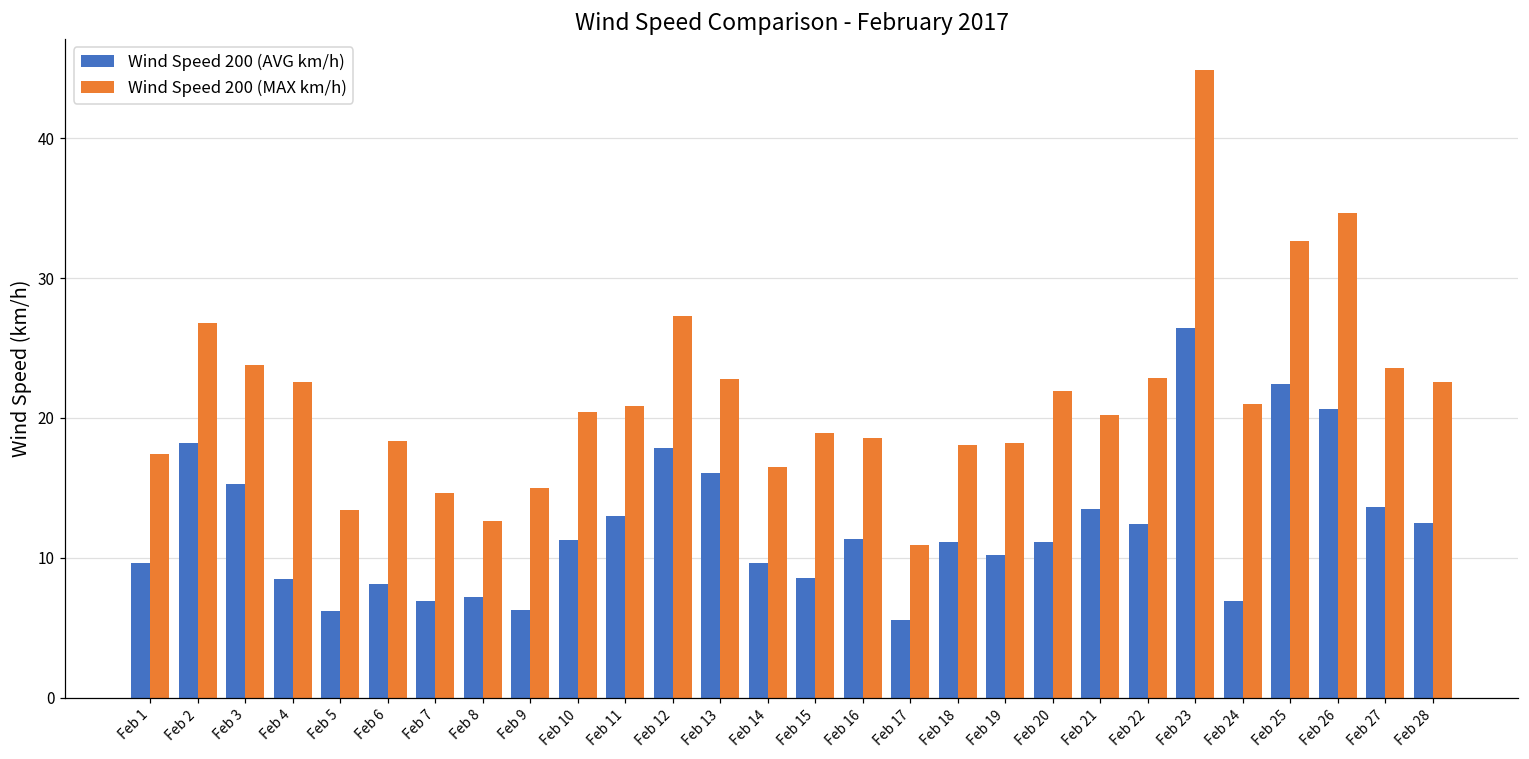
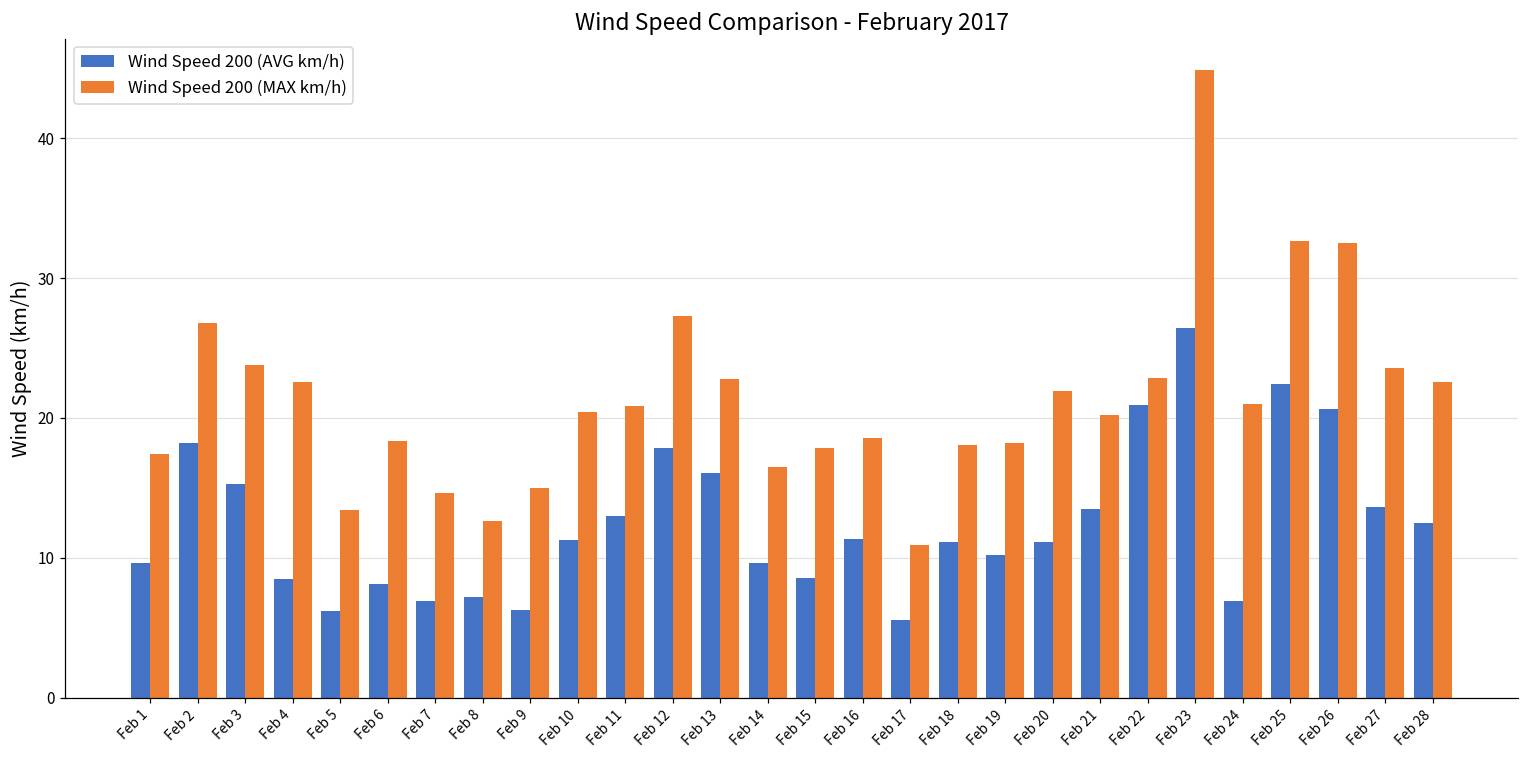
Wind Speed 200 (MAX km/h), Feb 15: 19.0 -> 17.8
Wind Speed 200 (AVG km/h), Feb 22: 12.4 -> 20.9
Wind Speed 200 (MAX km/h), Feb 26: 34.7 -> 32.5
